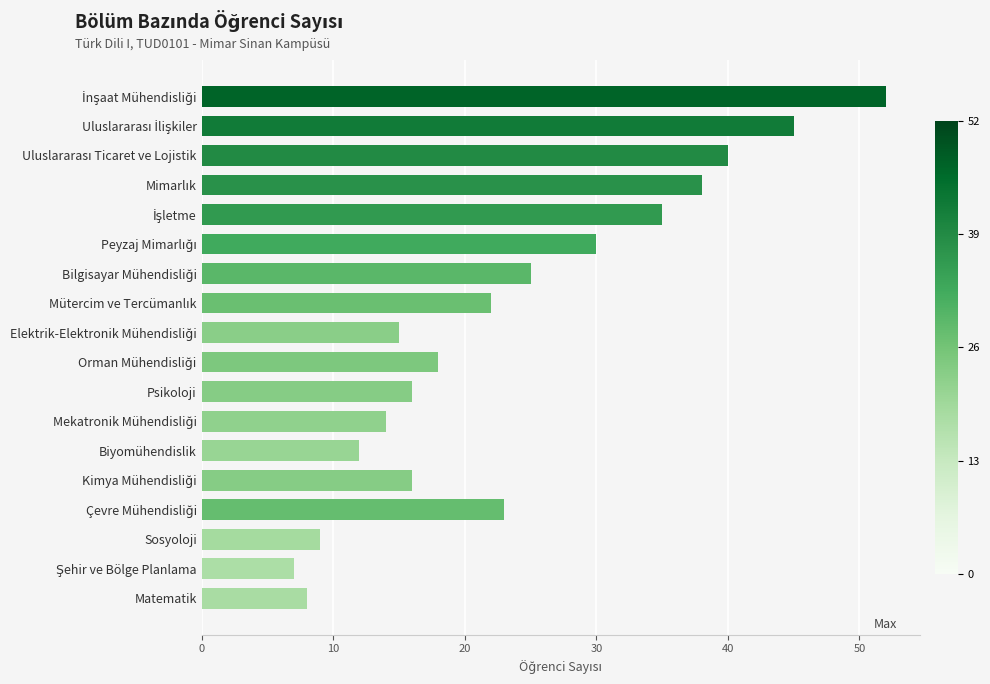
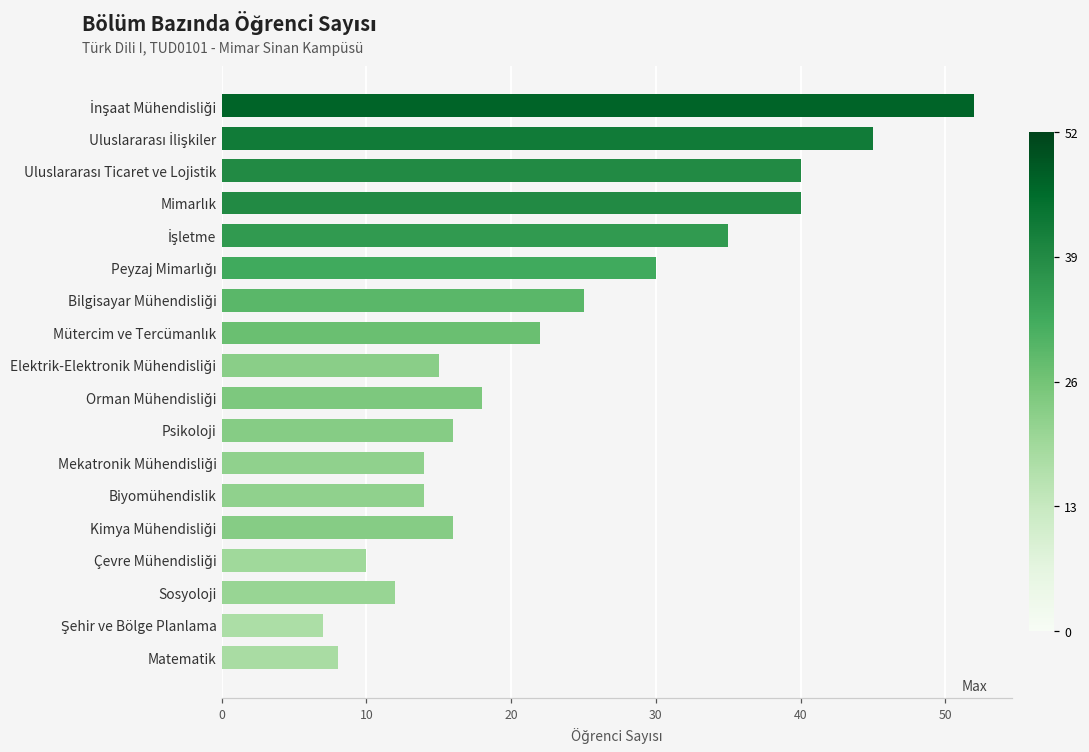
Mimarlık: 38 -> 40
Biyomühendislik: 12 -> 14
Çevre Mühendisliği: 23 -> 10
Sosyoloji: 9 -> 12
